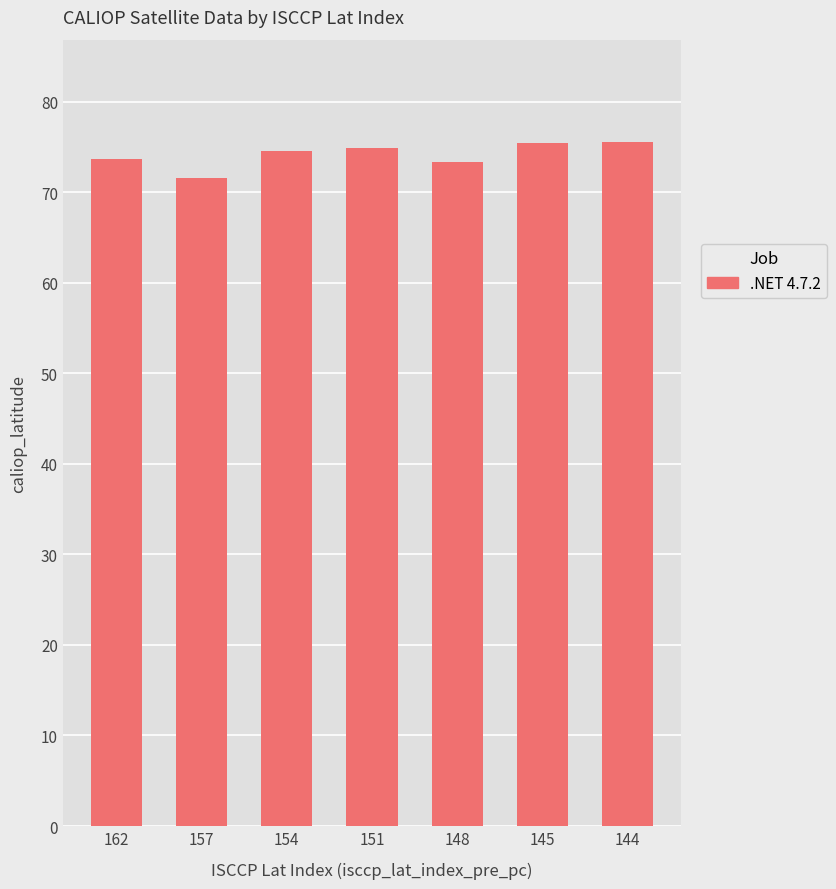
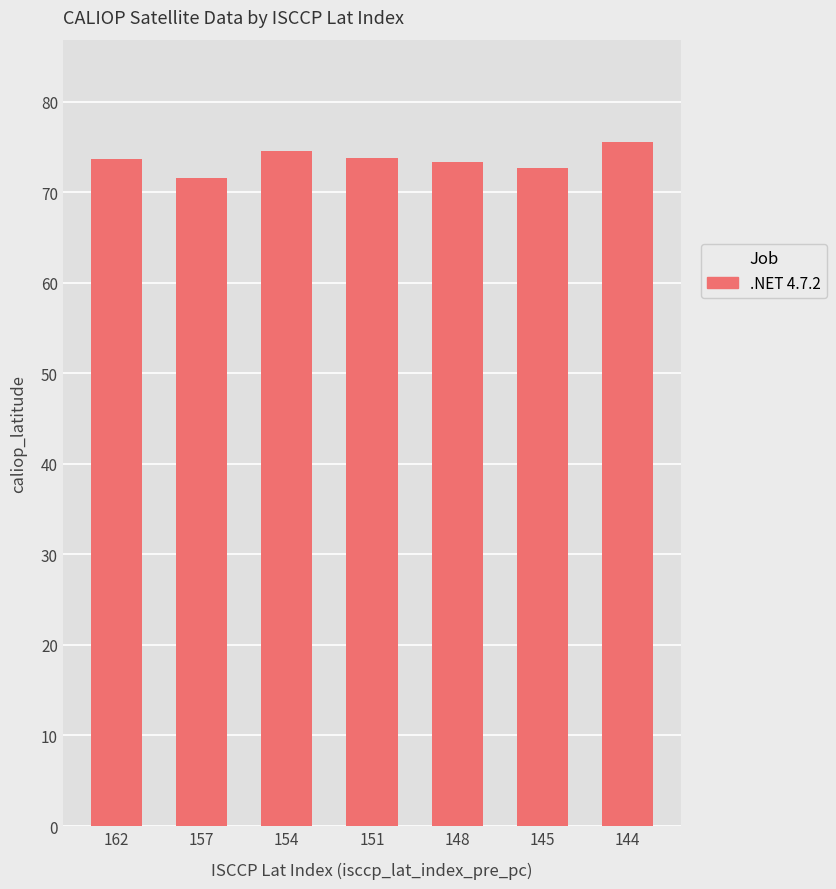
151: 75 -> 74
145: 75 -> 73
